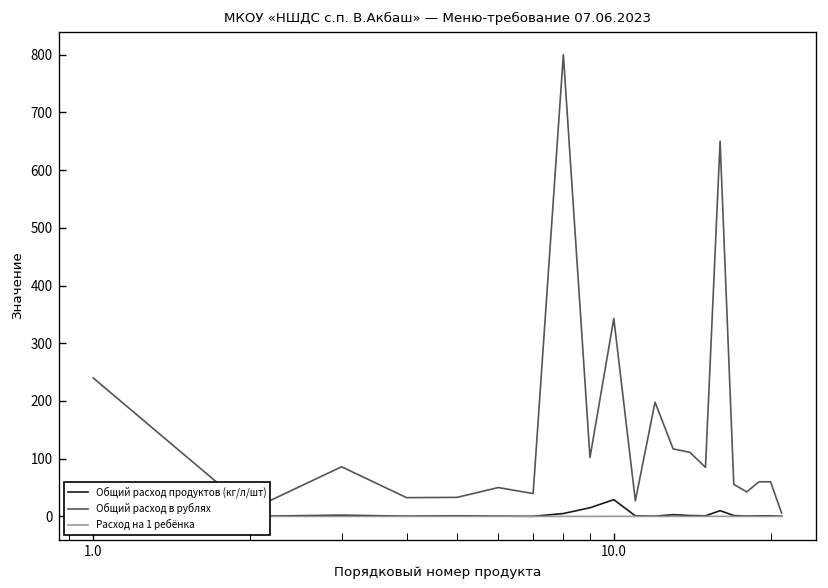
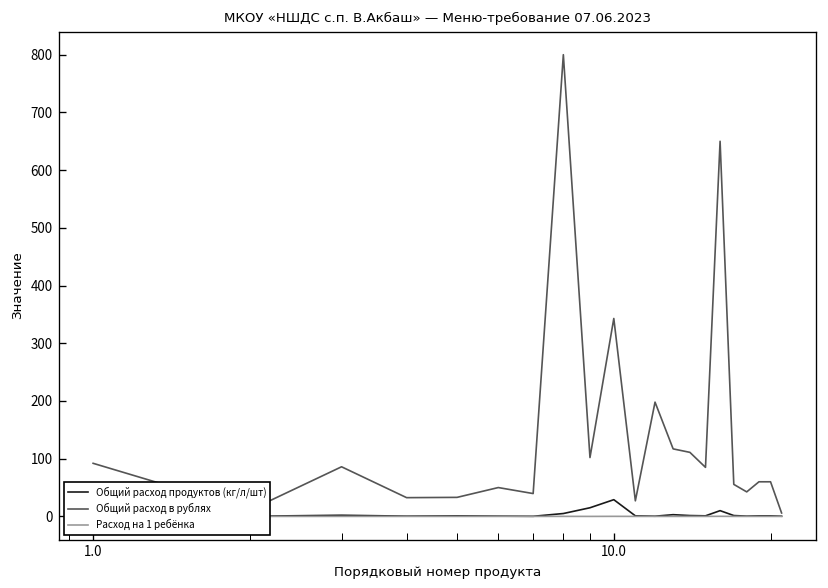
Общий расход в рублях, 1.0: 240 -> 90
